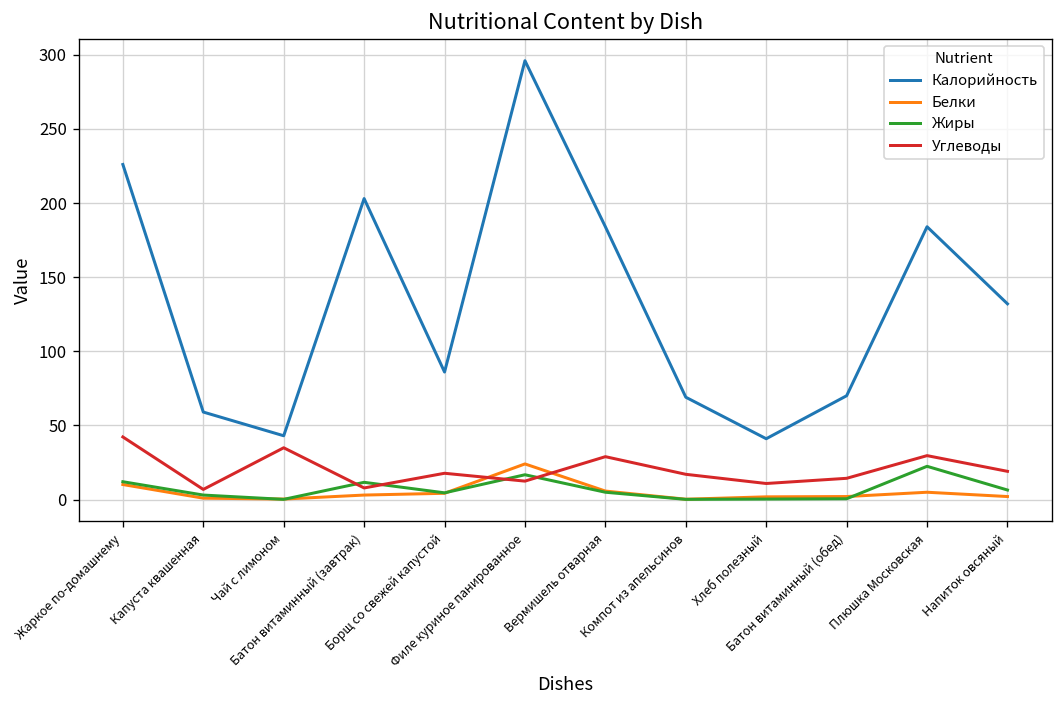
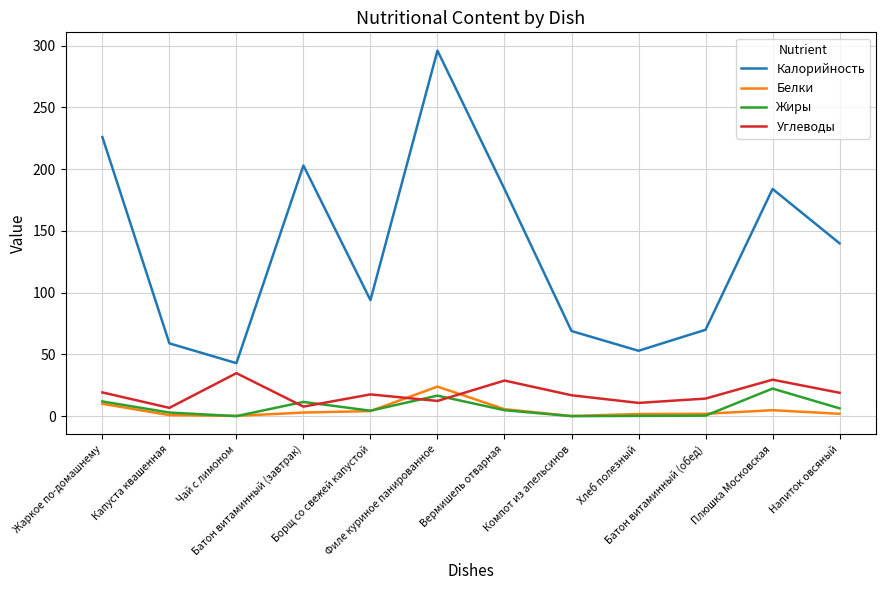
Углеводы, Жаркое по-домашнему: 42 -> 19
Калорийность, Борщ со свежей капустой: 86 -> 94
Калорийность, Хлеб полезный: 41 -> 53
Калорийность, Напиток овсяный: 132 -> 140
